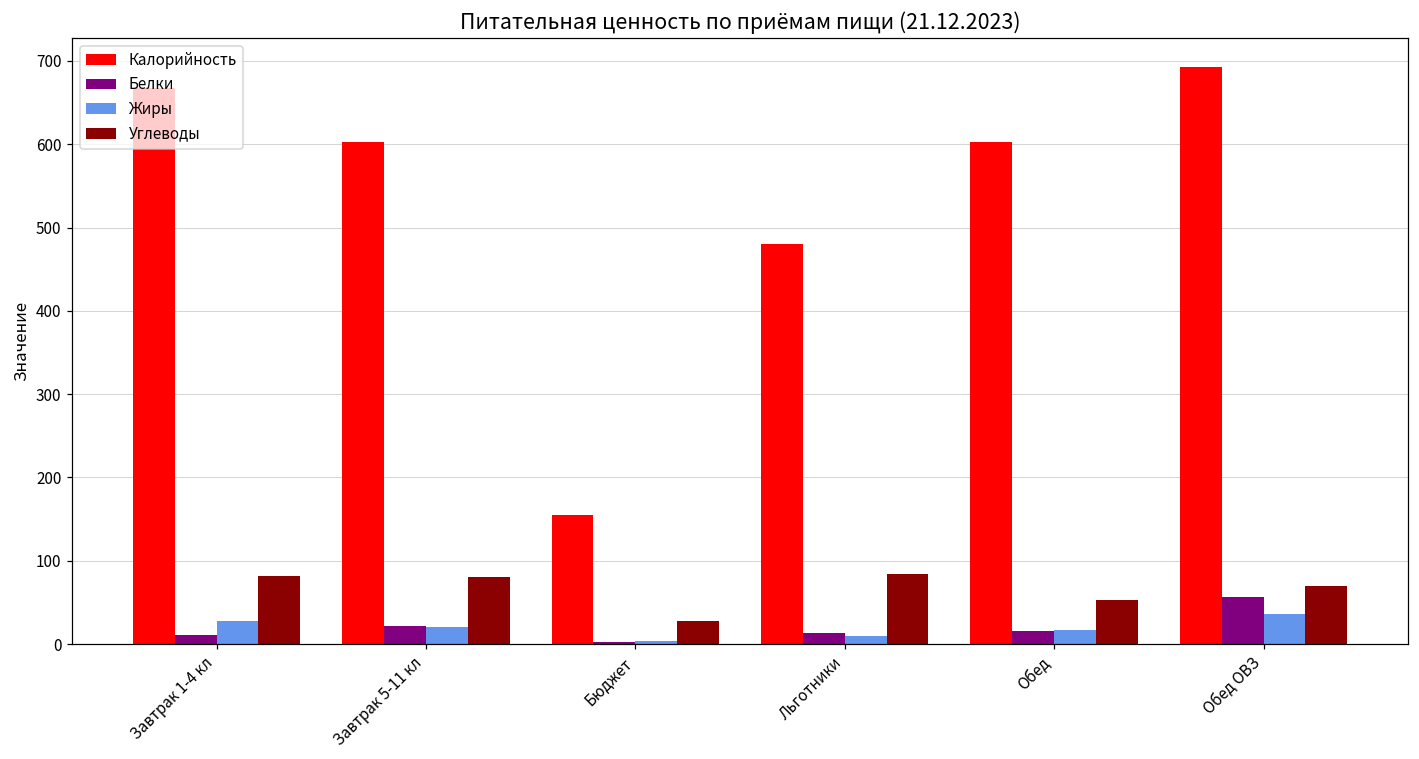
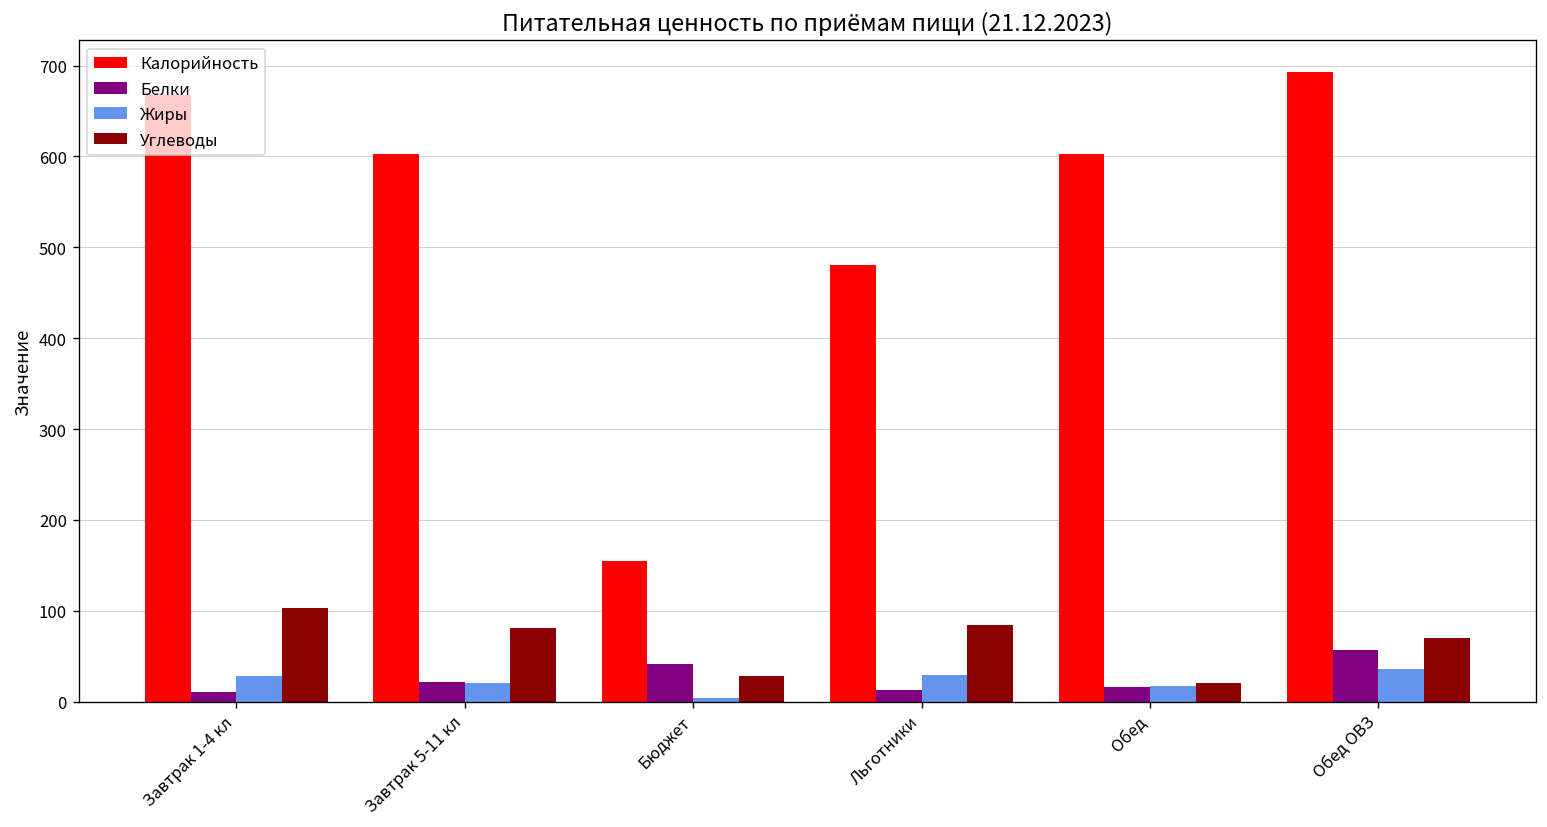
Углеводы, Завтрак 1-4 кл: 80 -> 100
Белки, Бюджет: 0 -> 40
Жиры, Льготники: 10 -> 30
Углеводы, Обед: 50 -> 20
